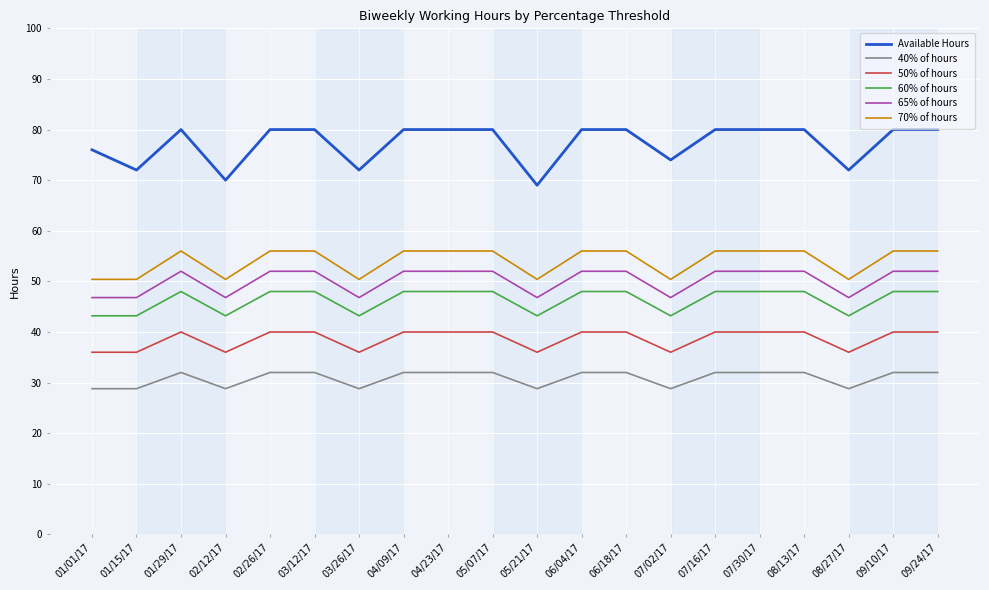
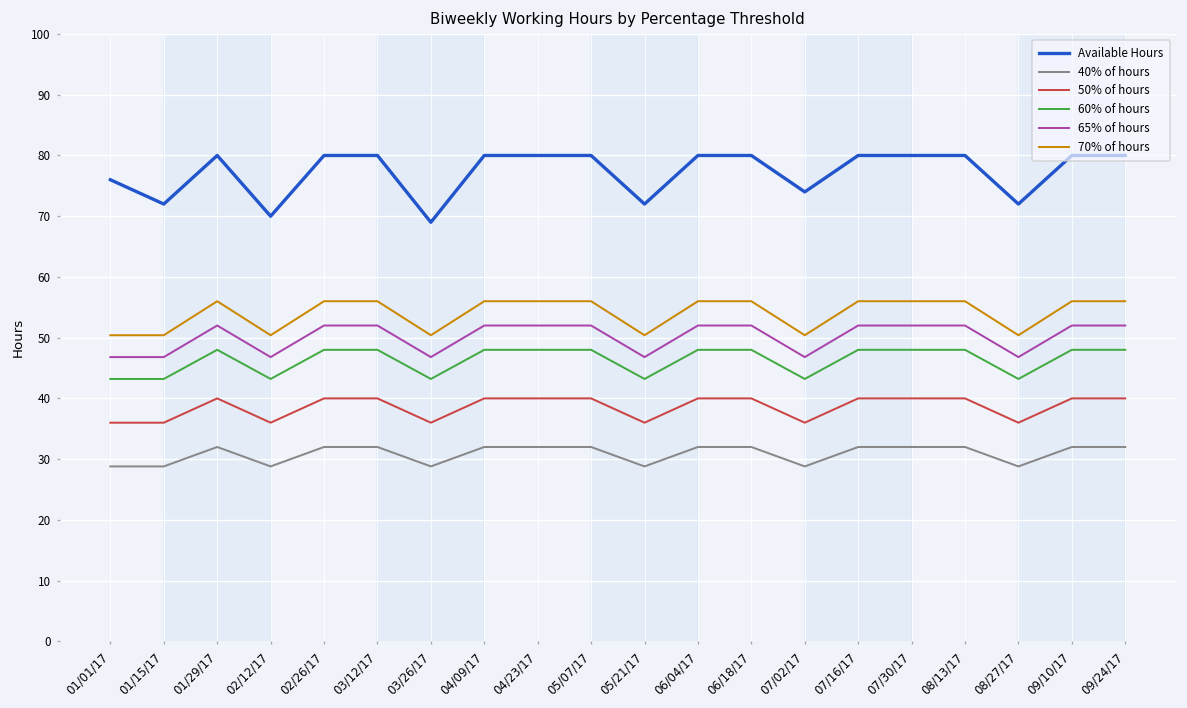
Available Hours, 03/26/17: 72 -> 69
Available Hours, 05/21/17: 69 -> 72
